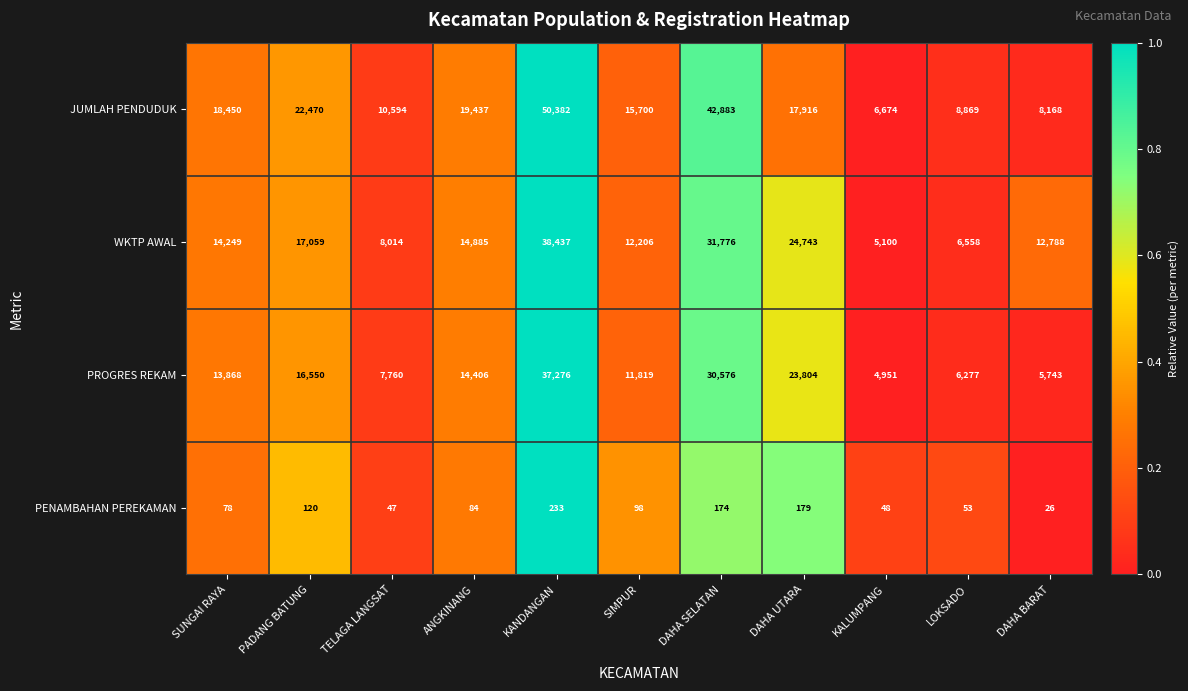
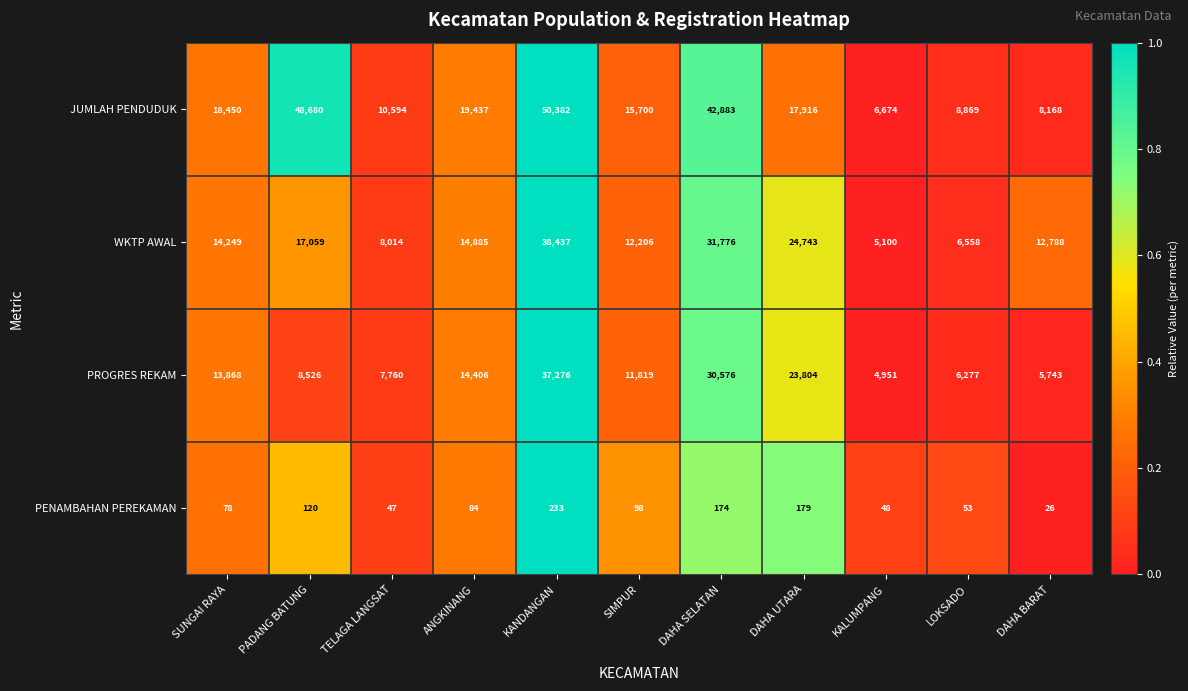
JUMLAH PENDUDUK, PADANG BATUNG: 22,470 -> 48,680
PROGRES REKAM, PADANG BATUNG: 16,550 -> 8,526
